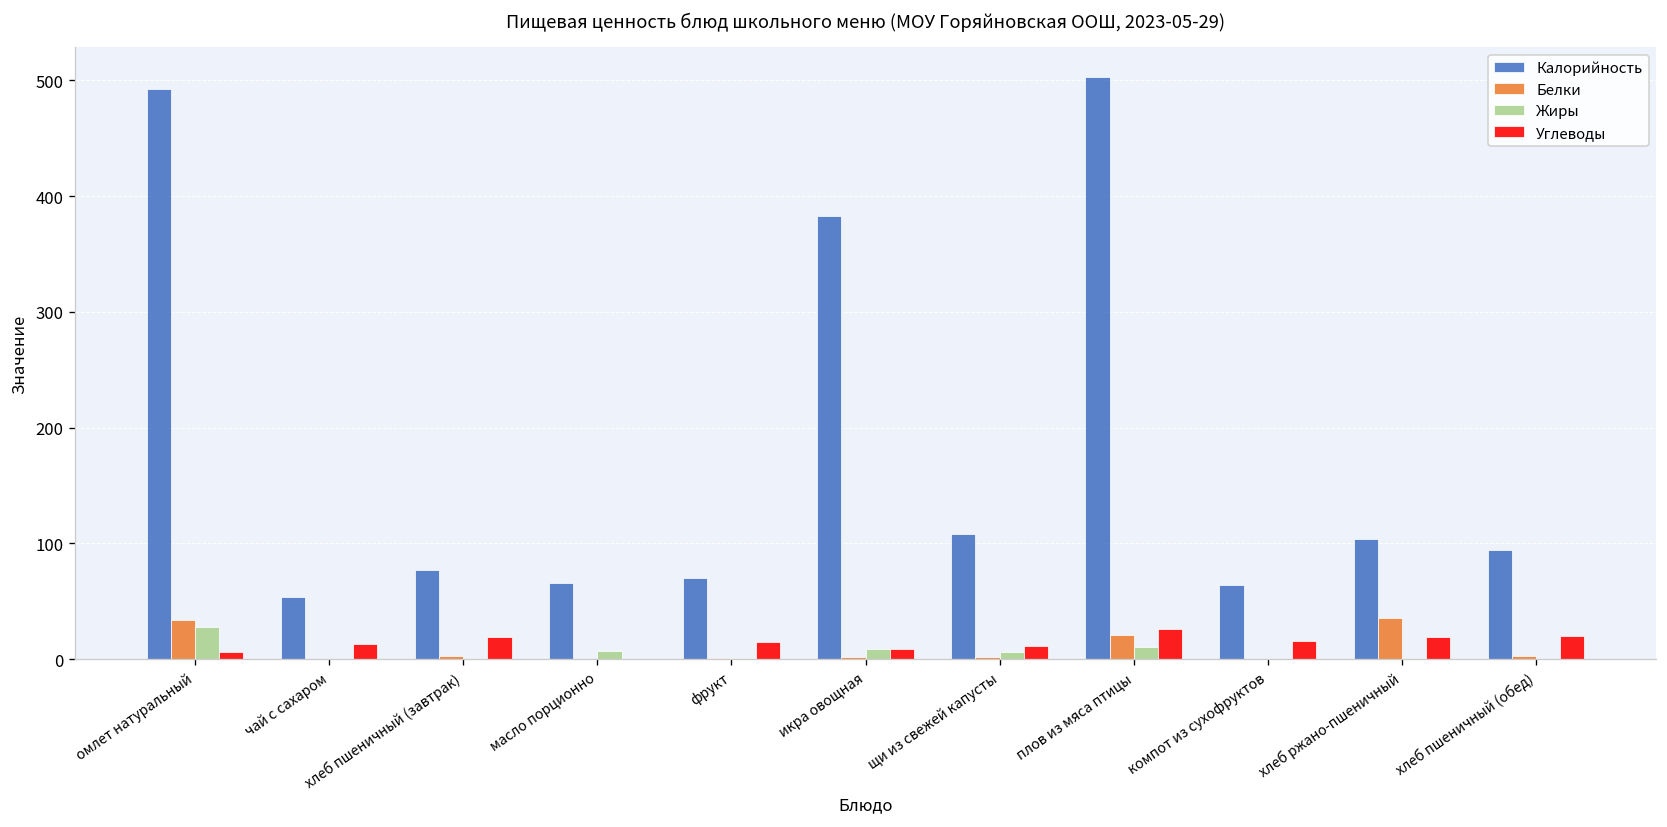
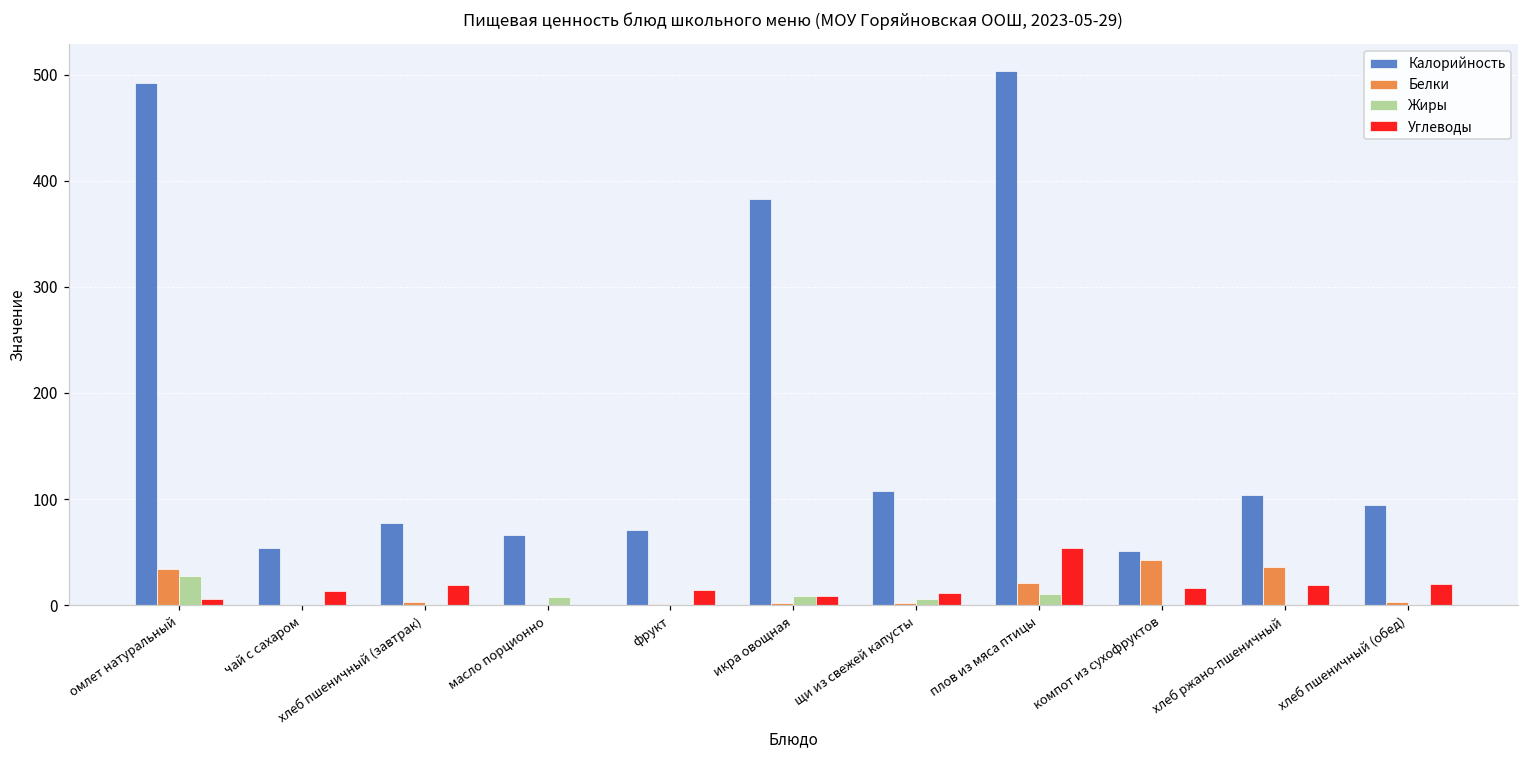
Углеводы, плов из мяса птицы: 30 -> 50
Калорийность, компот из сухофруктов: 60 -> 50
Белки, компот из сухофруктов: 0 -> 40
